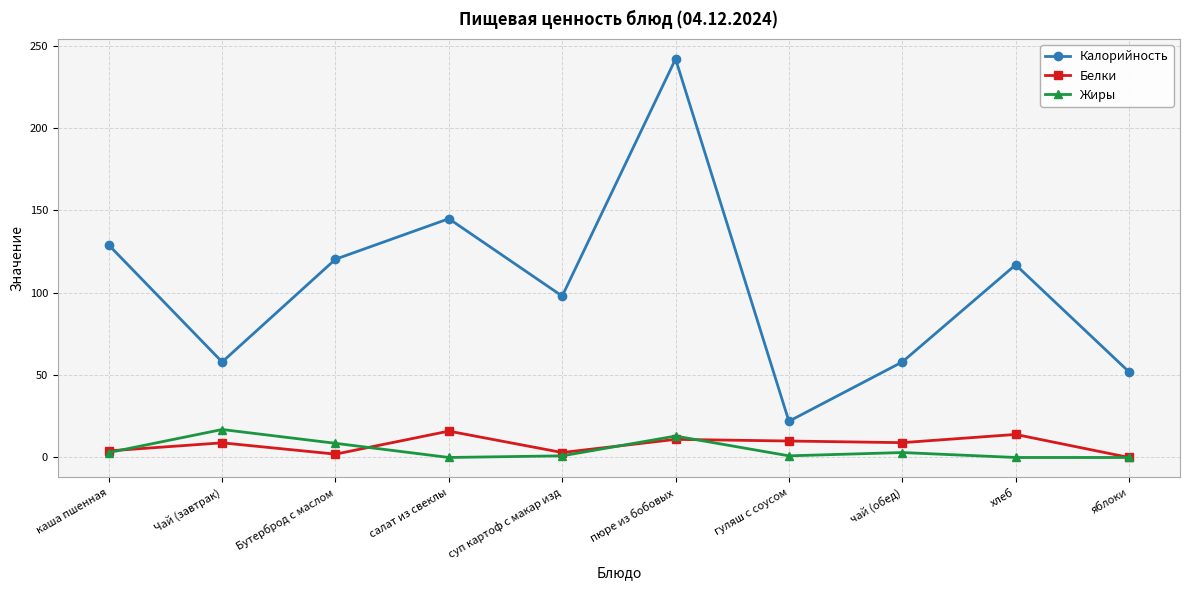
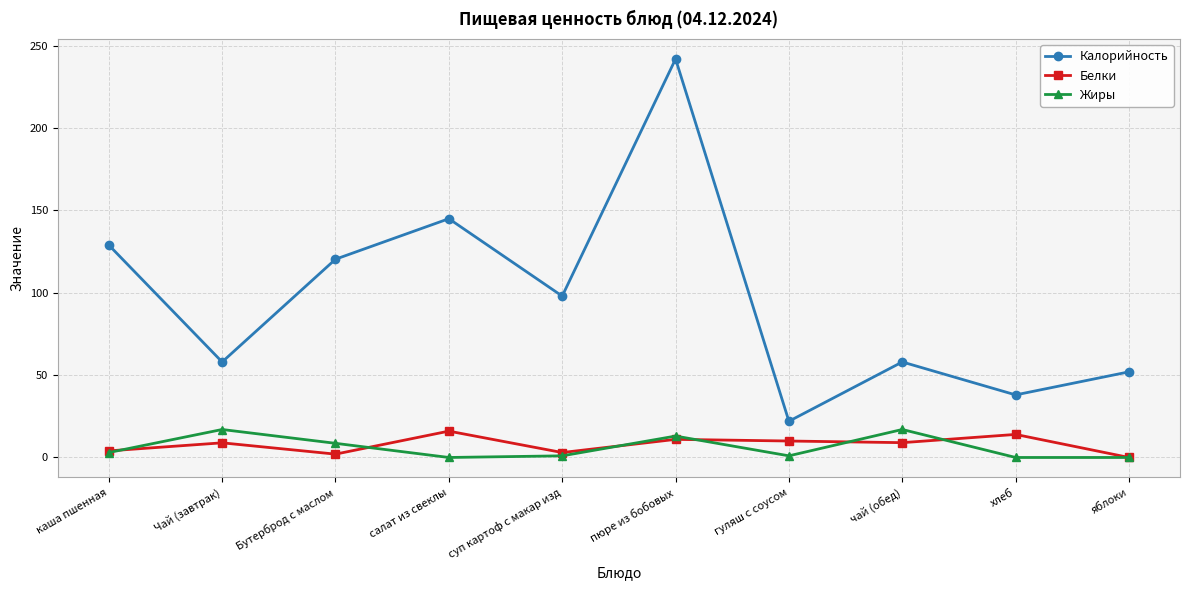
Жиры, чай (обед): 3 -> 17
Калорийность, хлеб: 117 -> 38
